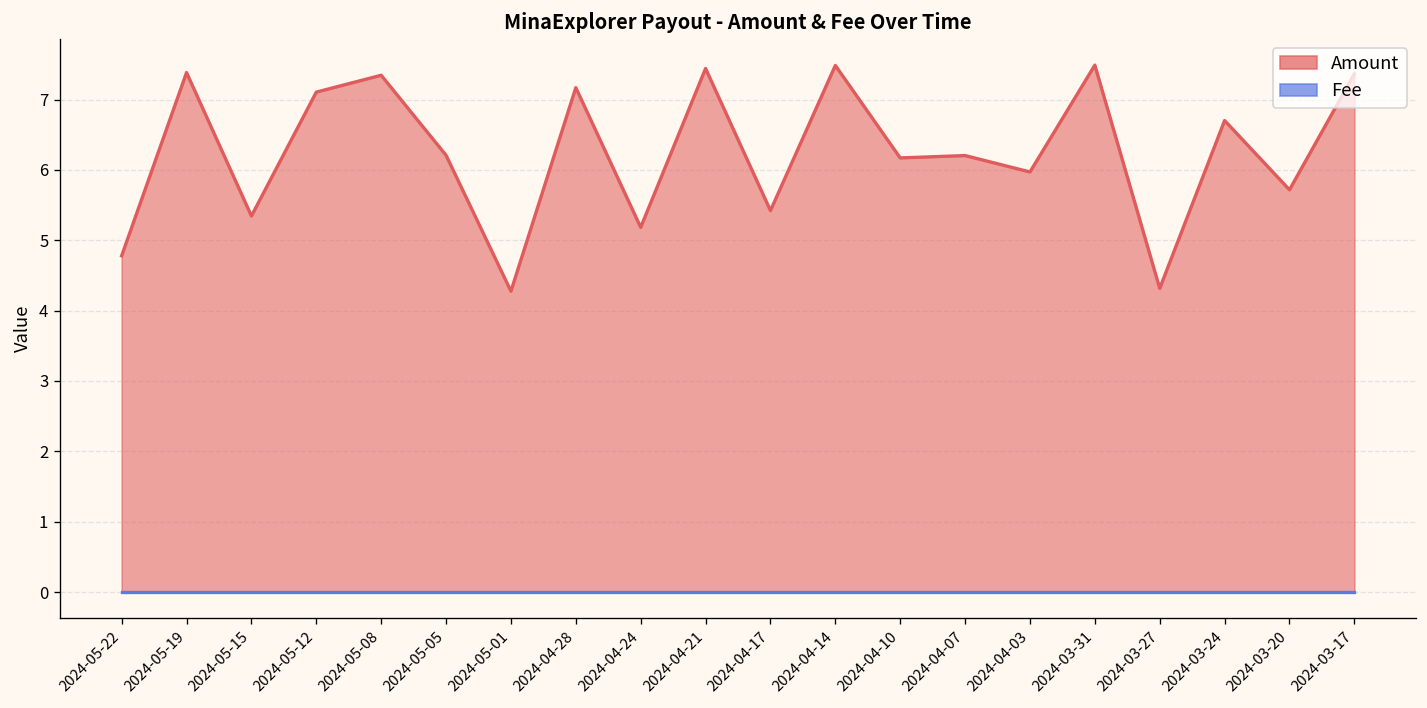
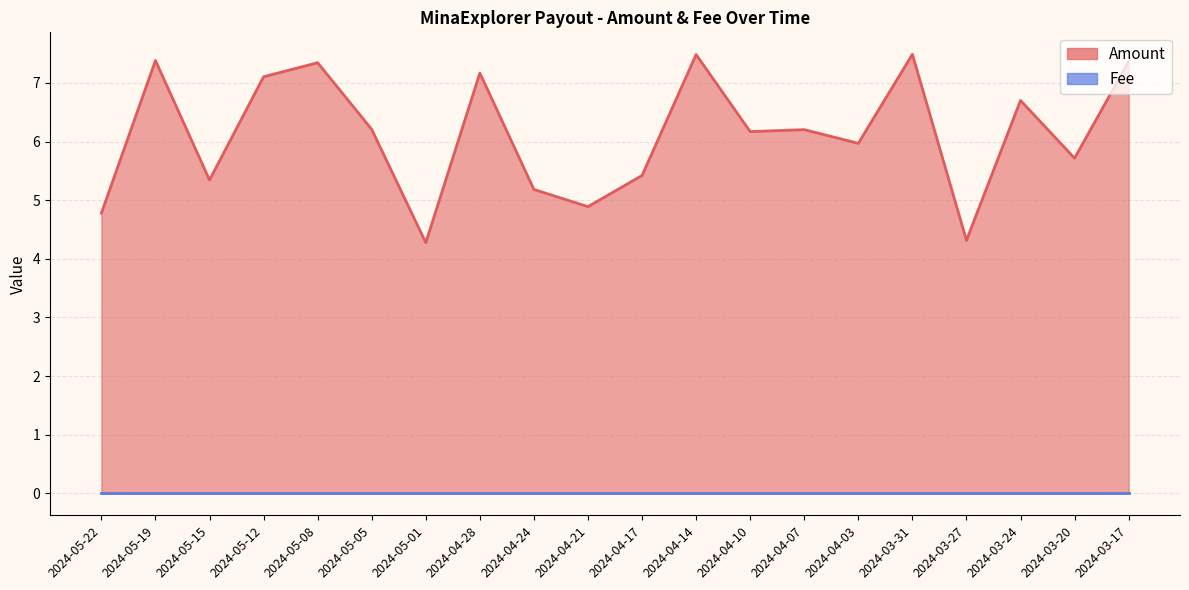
Amount, 2024-04-21: 7.4 -> 4.9
